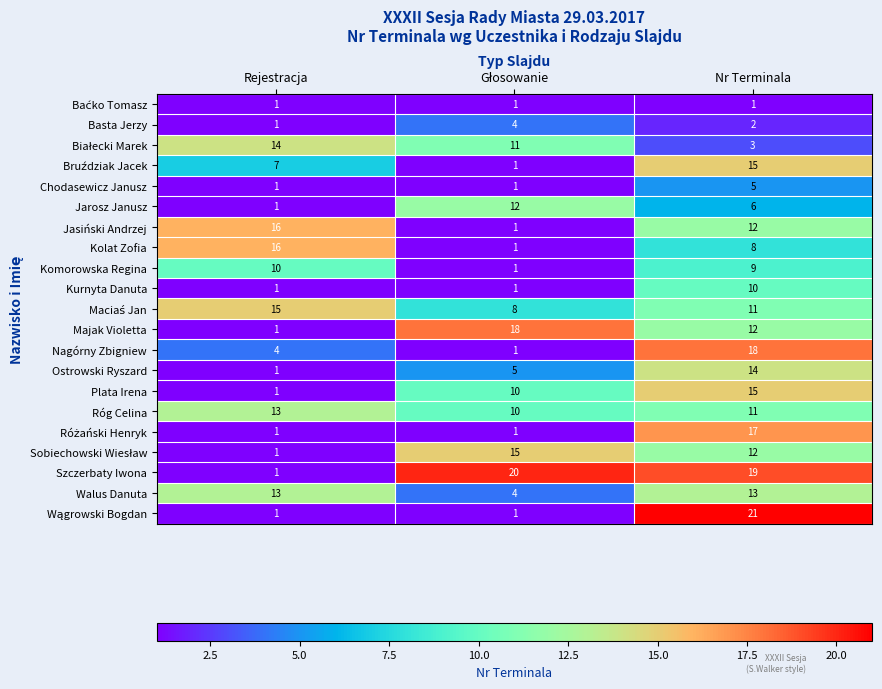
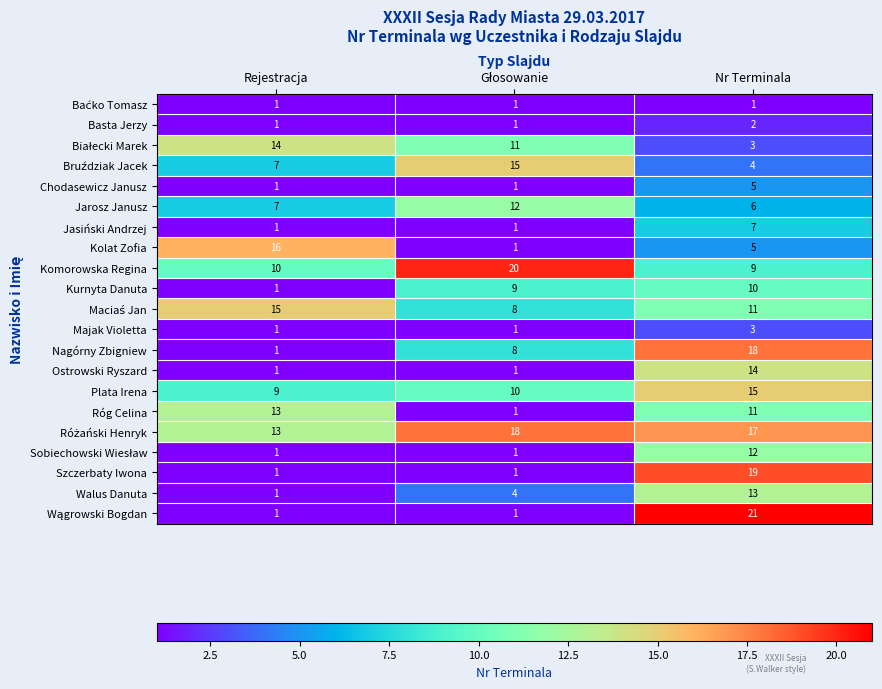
Basta Jerzy, Głosowanie: 4 -> 1
Bruździak Jacek, Głosowanie: 1 -> 15
Bruździak Jacek, Nr Terminala: 15 -> 4
Jarosz Janusz, Rejestracja: 1 -> 7
Jasiński Andrzej, Rejestracja: 16 -> 1
Jasiński Andrzej, Nr Terminala: 12 -> 7
Kolat Zofia, Nr Terminala: 8 -> 5
Komorowska Regina, Głosowanie: 1 -> 20
Kurnyta Danuta, Głosowanie: 1 -> 9
Majak Violetta, Głosowanie: 18 -> 1
Majak Violetta, Nr Terminala: 12 -> 3
Nagórny Zbigniew, Rejestracja: 4 -> 1
Nagórny Zbigniew, Głosowanie: 1 -> 8
Ostrowski Ryszard, Głosowanie: 5 -> 1
Plata Irena, Rejestracja: 1 -> 9
Róg Celina, Głosowanie: 10 -> 1
Różański Henryk, Rejestracja: 1 -> 13
Różański Henryk, Głosowanie: 1 -> 18
Sobiechowski Wiesław, Głosowanie: 15 -> 1
Szczerbaty Iwona, Głosowanie: 20 -> 1
Walus Danuta, Rejestracja: 13 -> 1
